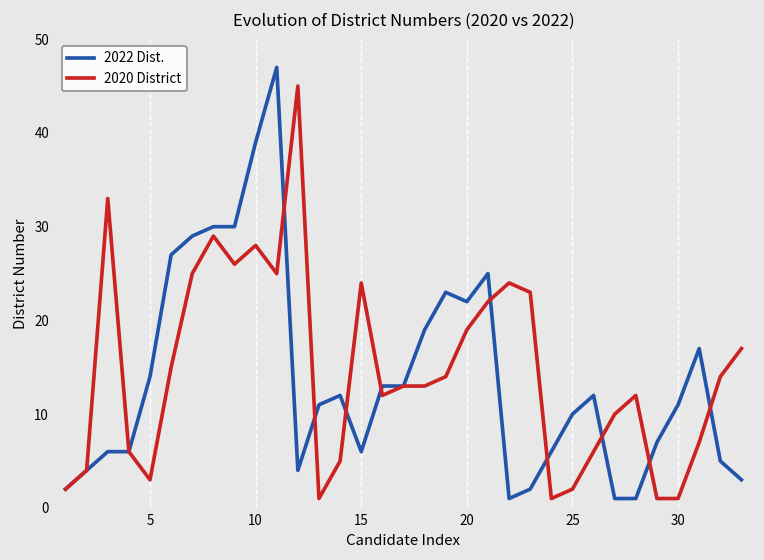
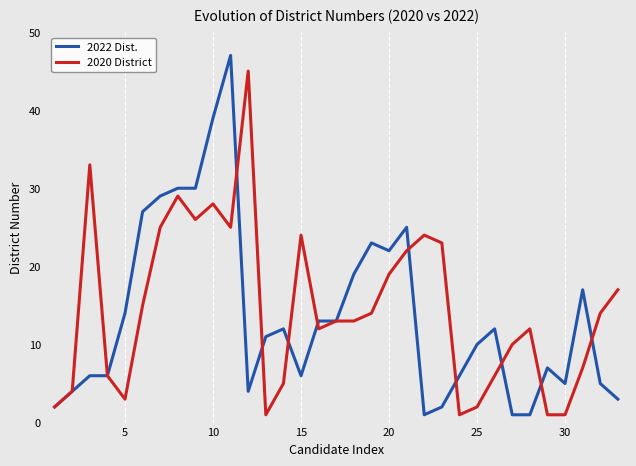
2022 Dist., 30: 11 -> 5
